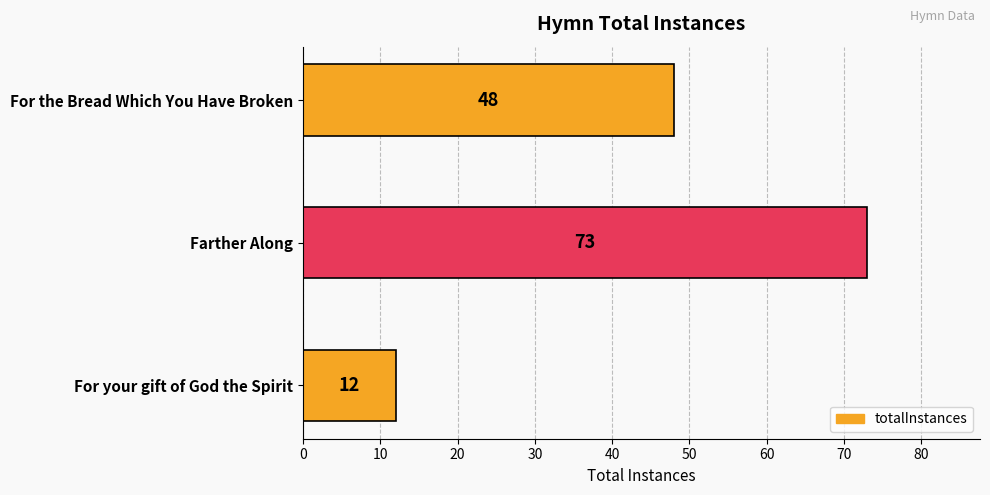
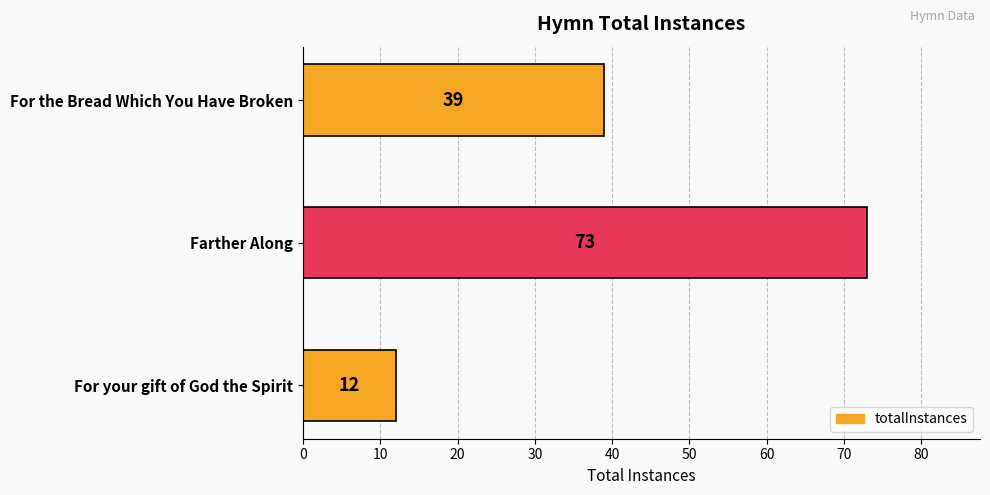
For the Bread Which You Have Broken: 48 -> 39
